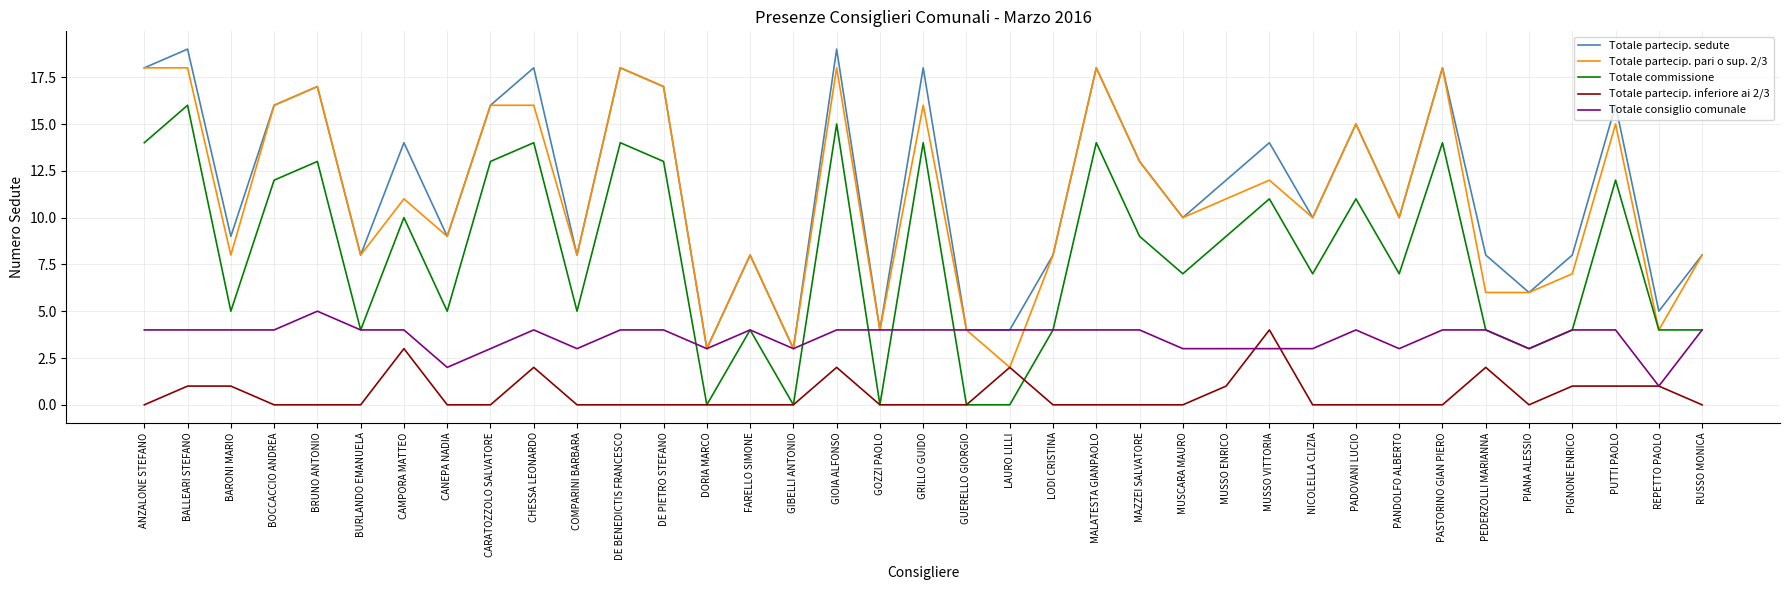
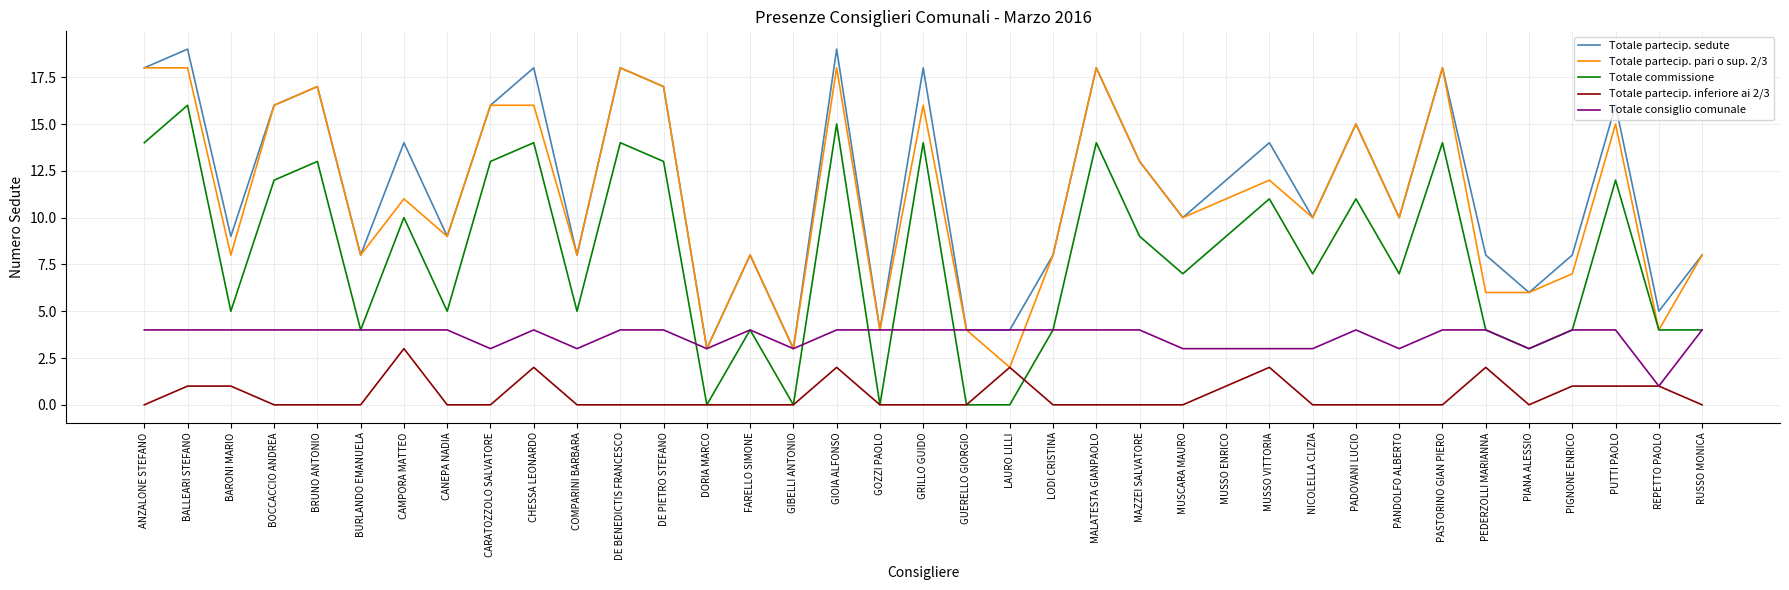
Totale consiglio comunale, BRUNO ANTONIO: 5 -> 4
Totale consiglio comunale, CANEPA NADIA: 2 -> 4
Totale partecip. inferiore ai 2/3, MUSSO VITTORIA: 4 -> 2
